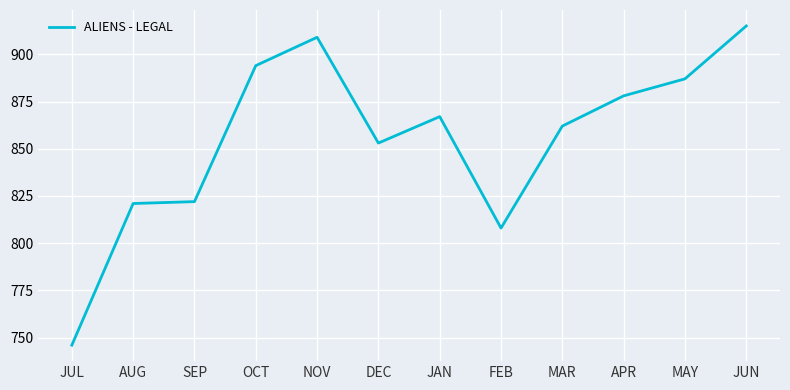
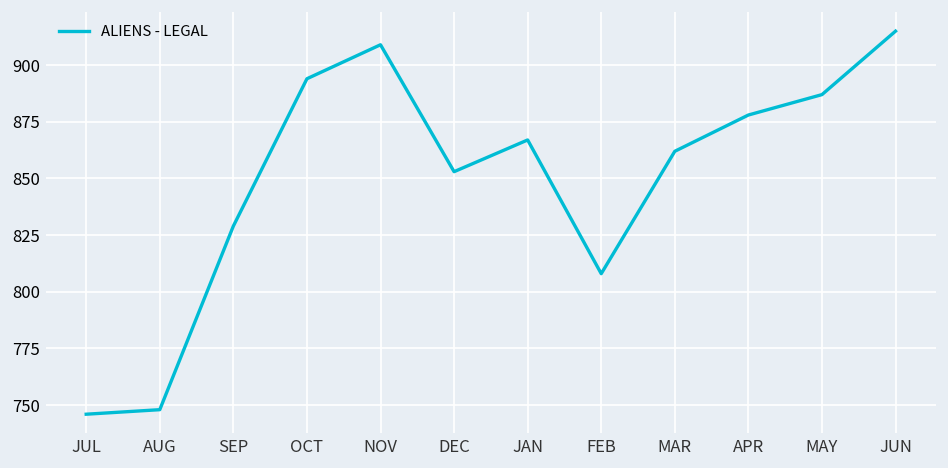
AUG: 821 -> 748
SEP: 822 -> 829
